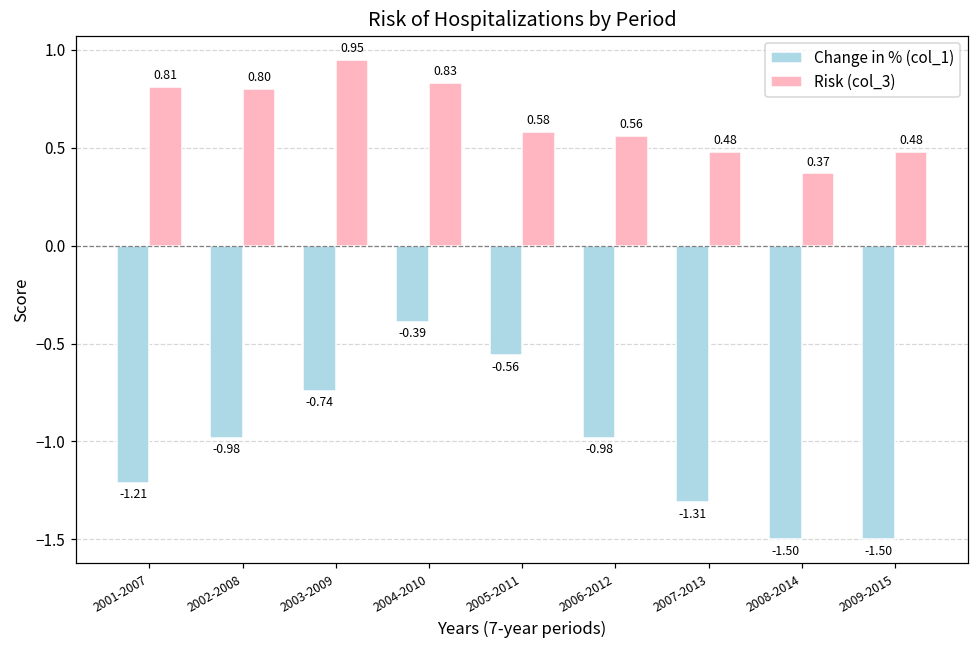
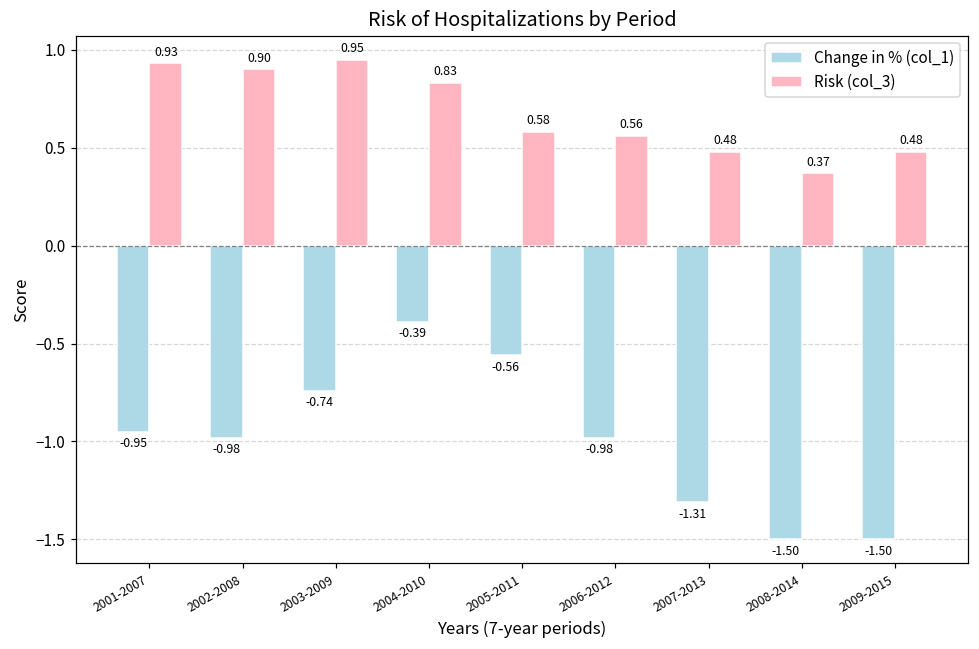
Change in % (col_1), 2001-2007: -1.21 -> -0.95
Risk (col_3), 2001-2007: 0.81 -> 0.93
Risk (col_3), 2002-2008: 0.80 -> 0.90
